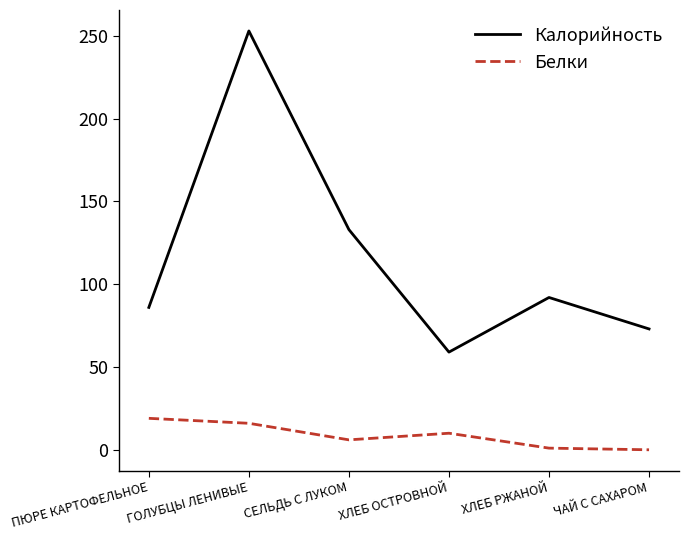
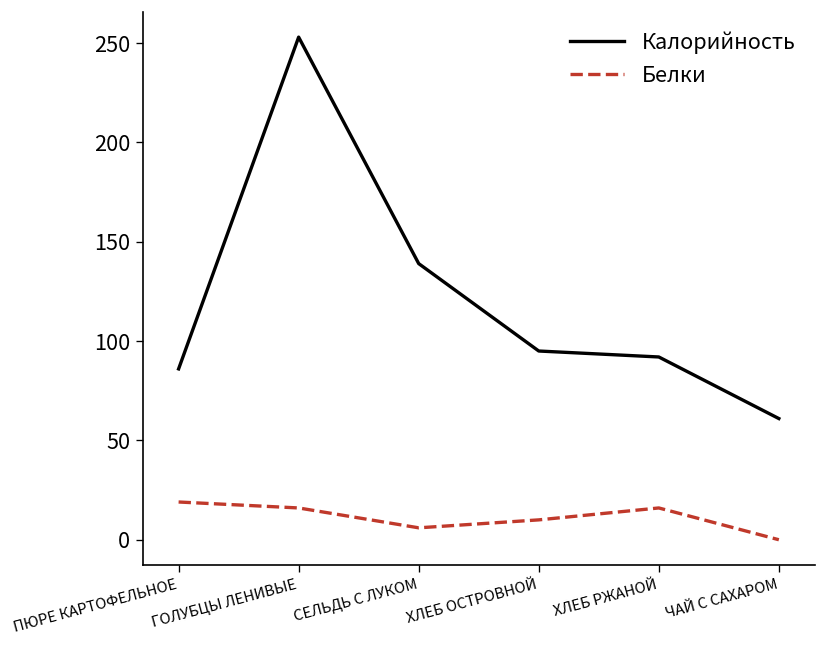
Калорийность, СЕЛЬДЬ С ЛУКОМ: 133 -> 139
Калорийность, ХЛЕБ ОСТРОВНОЙ: 59 -> 95
Белки, ХЛЕБ РЖАНОЙ: 1 -> 16
Калорийность, ЧАЙ С САХАРОМ: 73 -> 61
